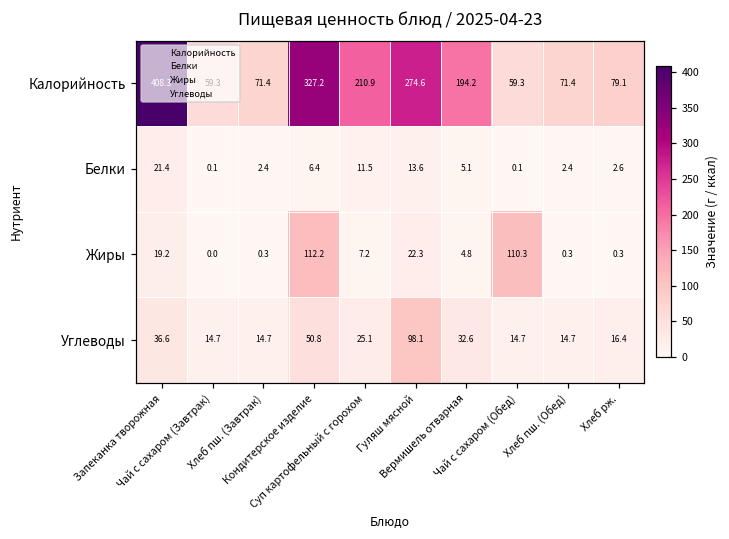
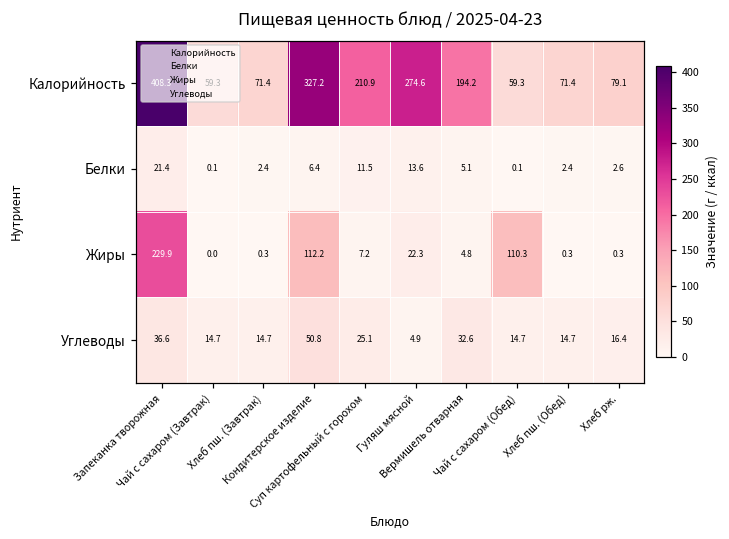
Жиры, Запеканка творожная: 19.2 -> 229.9
Углеводы, Гуляш мясной: 98.1 -> 4.9
